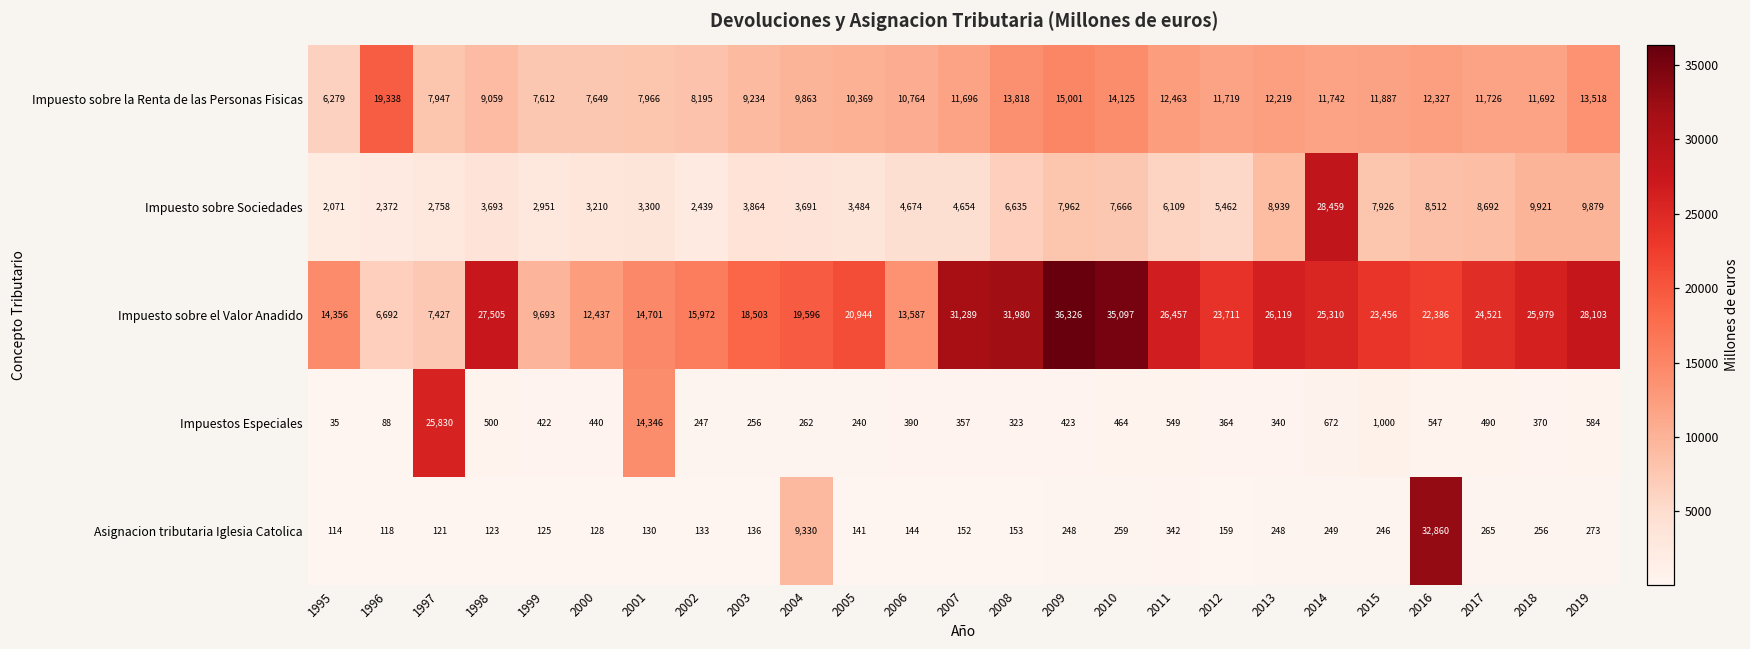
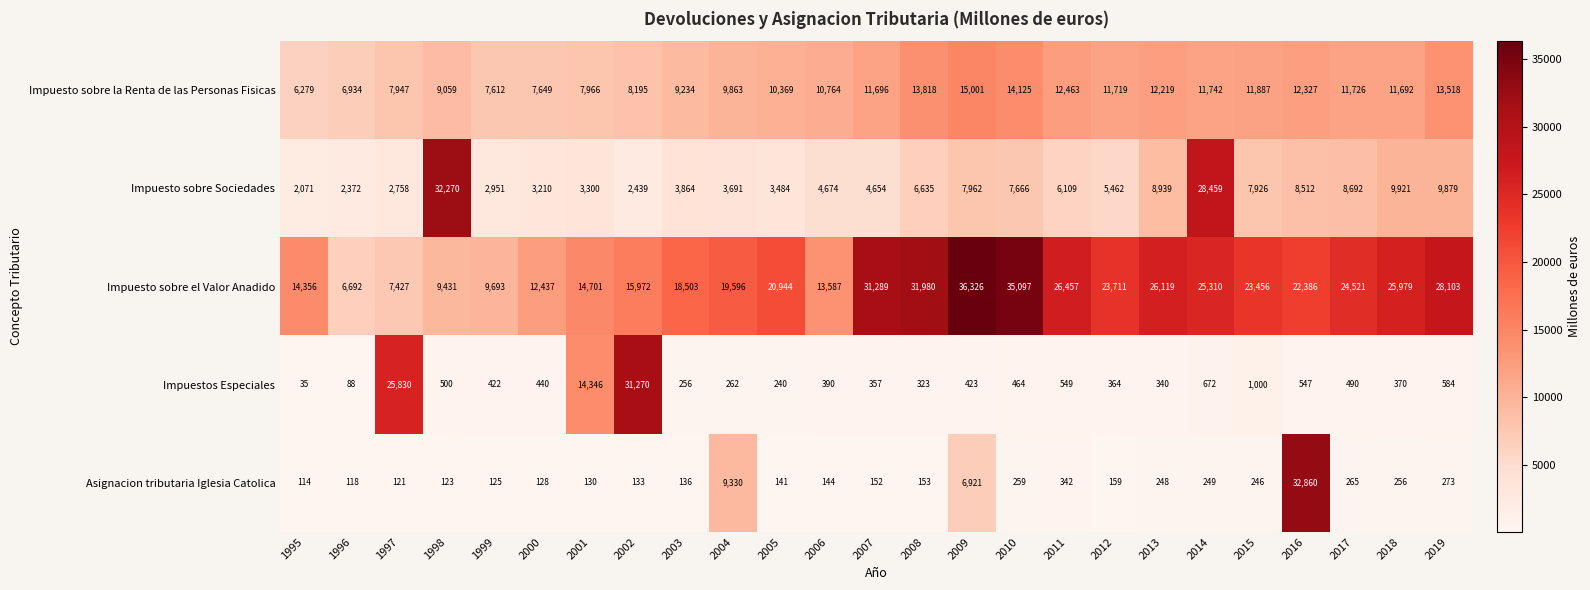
Impuesto sobre la Renta de las Personas Fisicas, 1996: 19,338 -> 6,934
Impuesto sobre Sociedades, 1998: 3,693 -> 32,270
Impuesto sobre el Valor Anadido, 1998: 27,505 -> 9,431
Impuestos Especiales, 2002: 247 -> 31,270
Asignacion tributaria Iglesia Catolica, 2009: 248 -> 6,921
